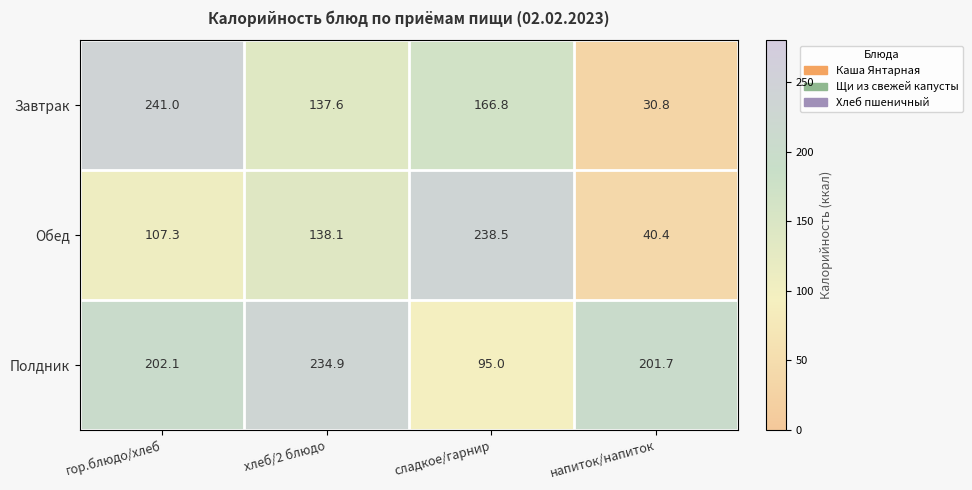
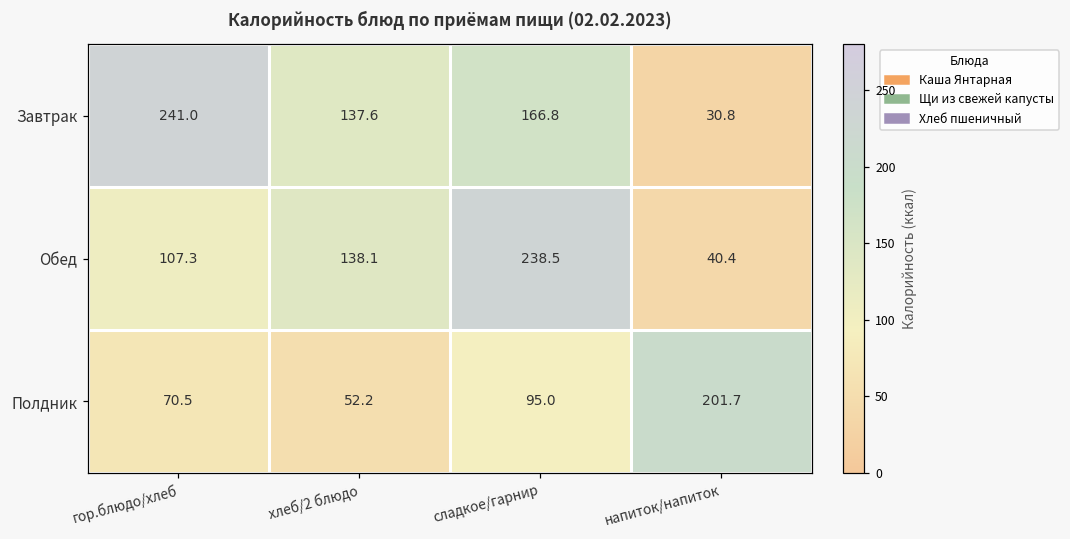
Полдник, гор.блюдо/хлеб: 202.1 -> 70.5
Полдник, хлеб/2 блюдо: 234.9 -> 52.2
